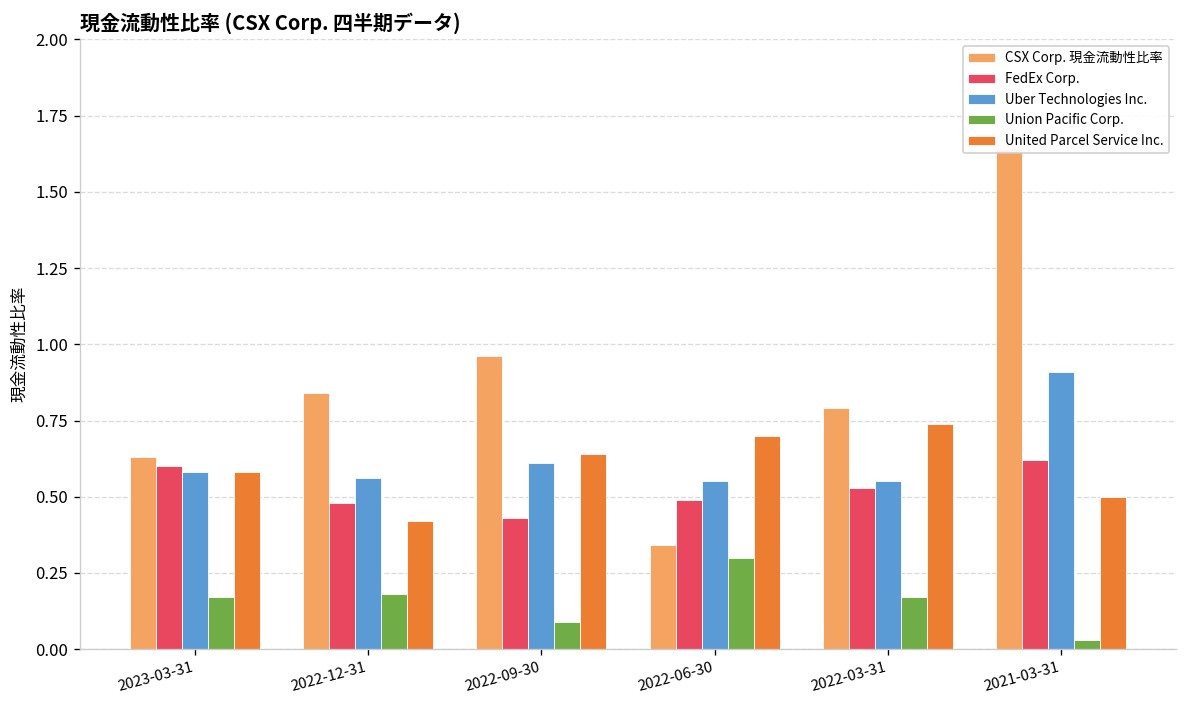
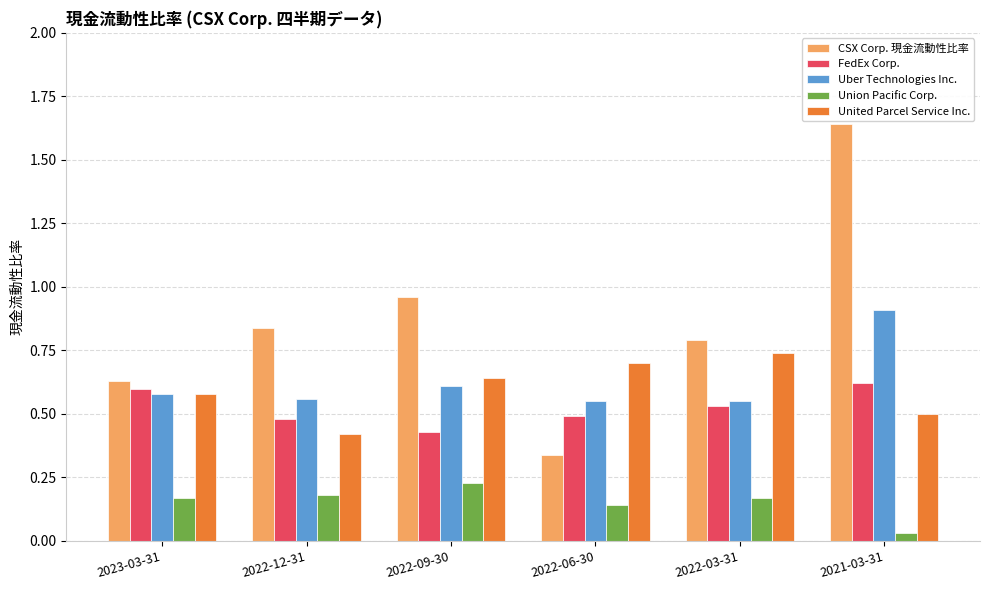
Union Pacific Corp., 2022-09-30: 0.09 -> 0.23
Union Pacific Corp., 2022-06-30: 0.30 -> 0.14
